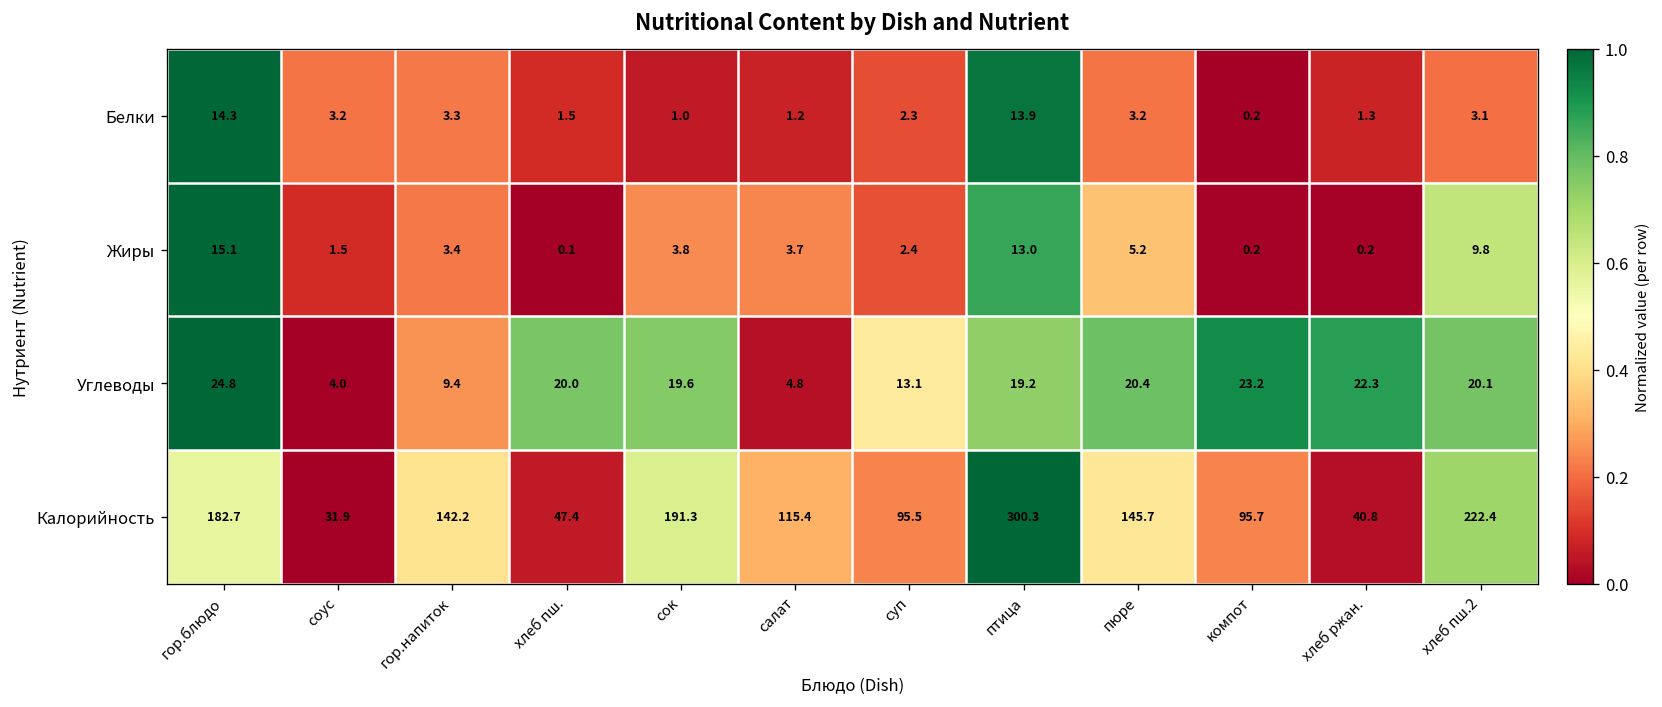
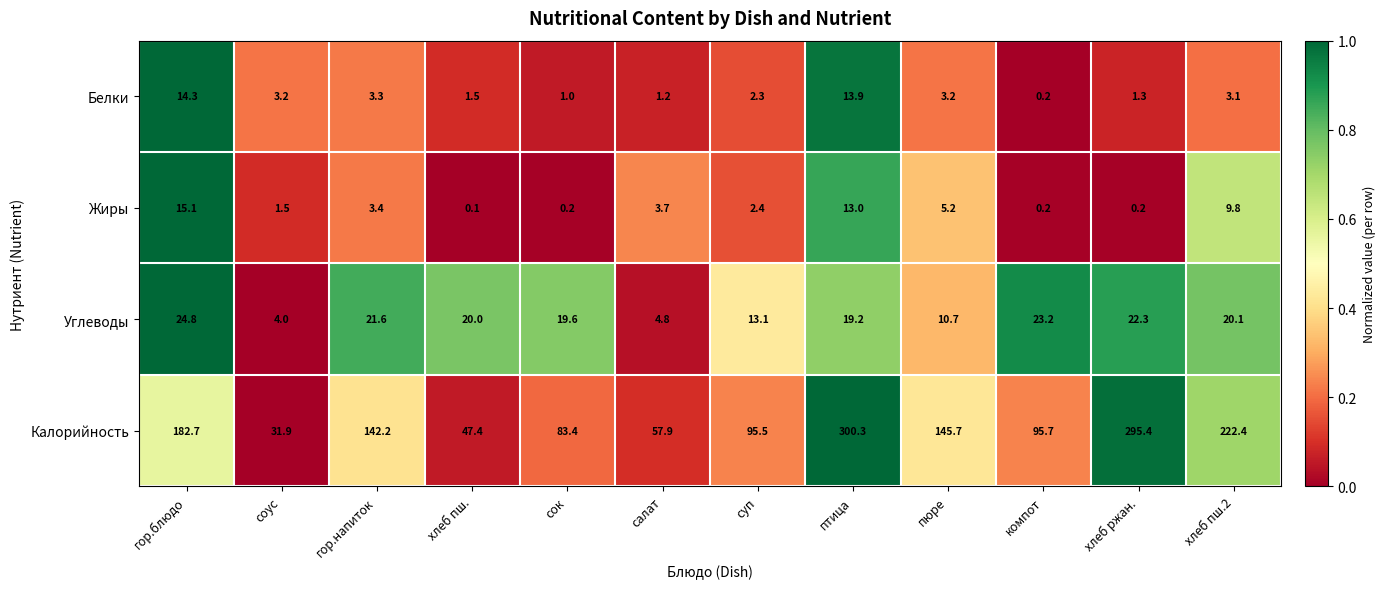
Жиры, сок: 3.8 -> 0.2
Углеводы, гор.напиток: 9.4 -> 21.6
Углеводы, пюре: 20.4 -> 10.7
Калорийность, сок: 191.3 -> 83.4
Калорийность, салат: 115.4 -> 57.9
Калорийность, хлеб ржан.: 40.8 -> 295.4
